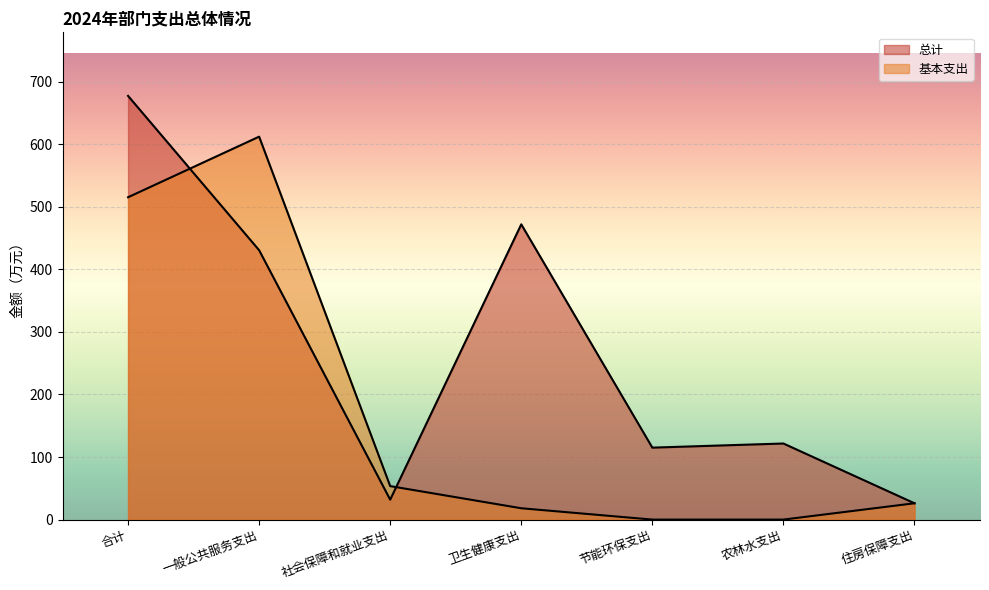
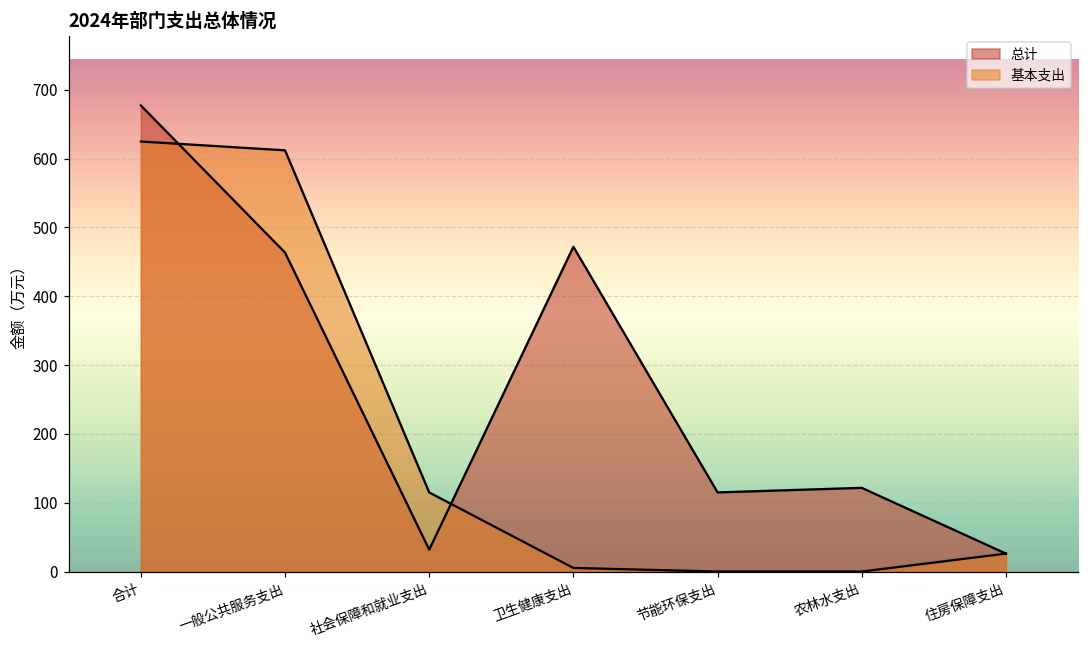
基本支出, 合计: 520 -> 620
总计, 一般公共服务支出: 430 -> 460
基本支出, 社会保障和就业支出: 50 -> 110
基本支出, 卫生健康支出: 20 -> 10
